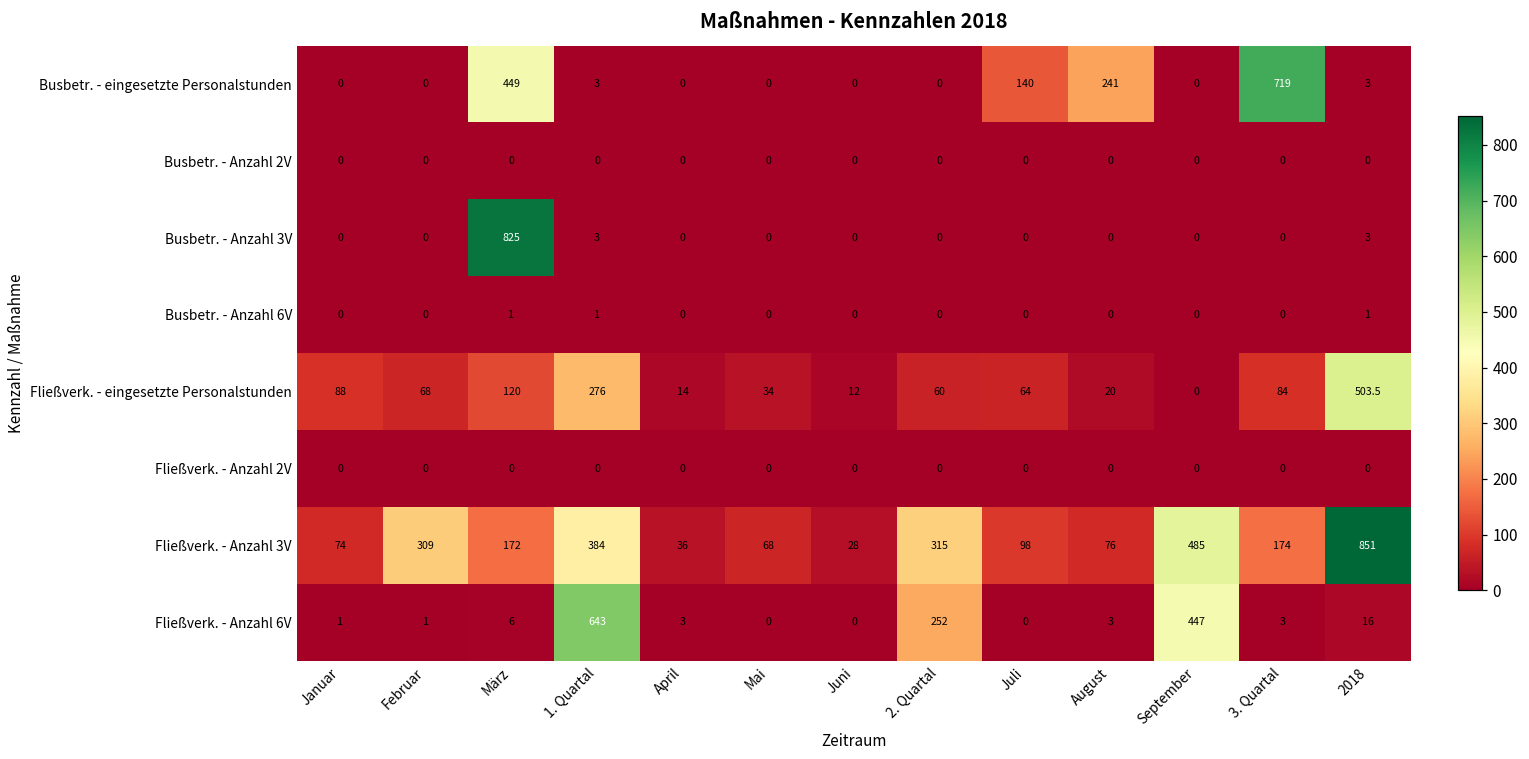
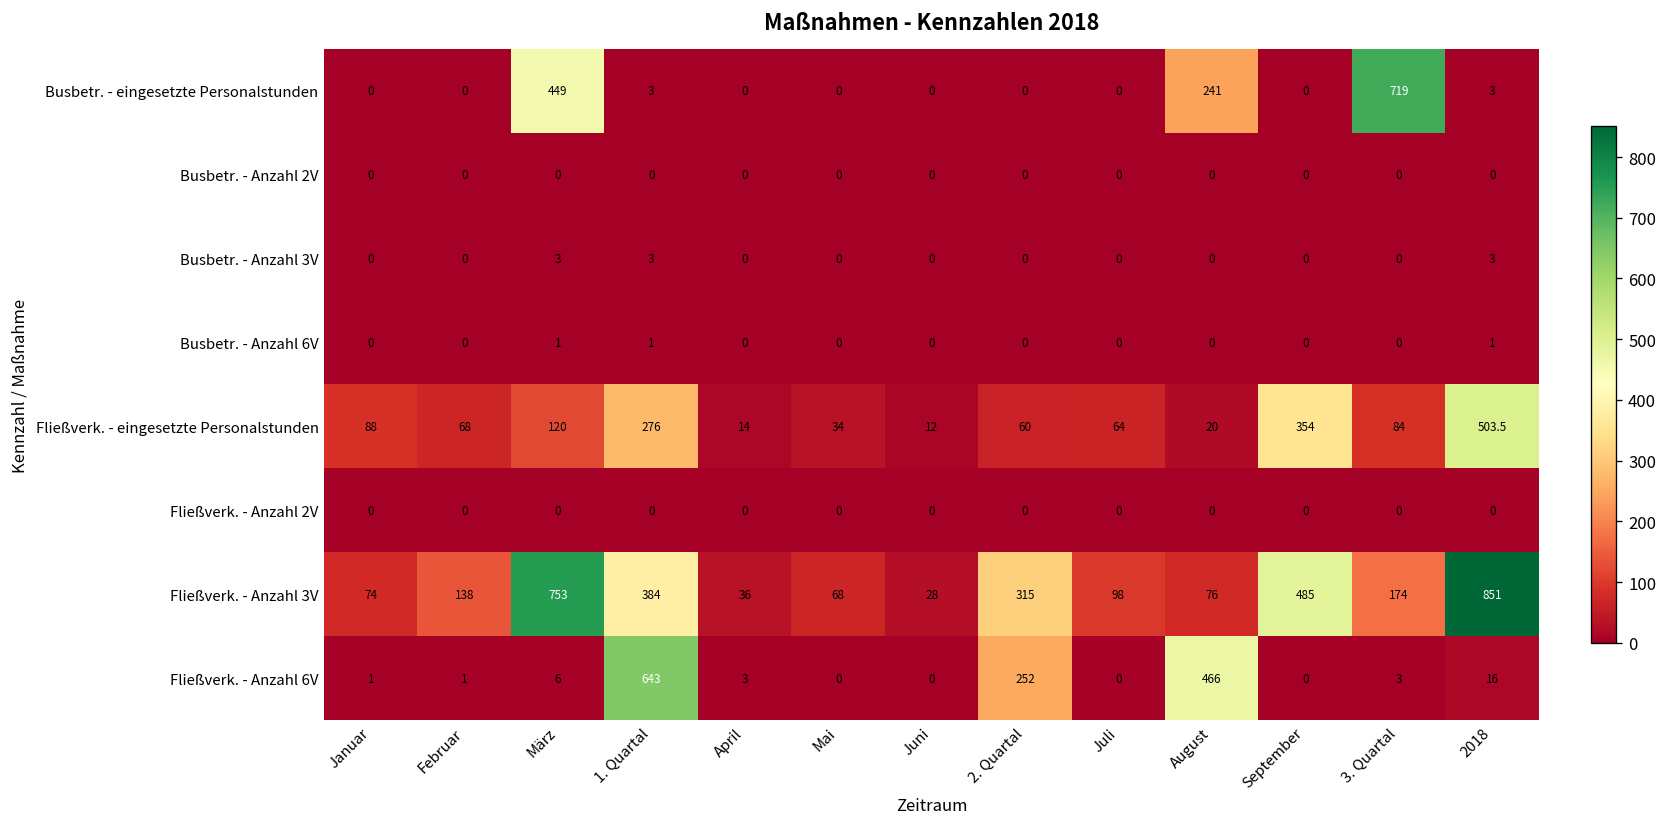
Busbetr. - eingesetzte Personalstunden, Juli: 140 -> 0
Busbetr. - Anzahl 3V, März: 825 -> 3
Fließverk. - eingesetzte Personalstunden, September: 0 -> 354
Fließverk. - Anzahl 3V, Februar: 309 -> 138
Fließverk. - Anzahl 3V, März: 172 -> 753
Fließverk. - Anzahl 6V, August: 3 -> 466
Fließverk. - Anzahl 6V, September: 447 -> 0
